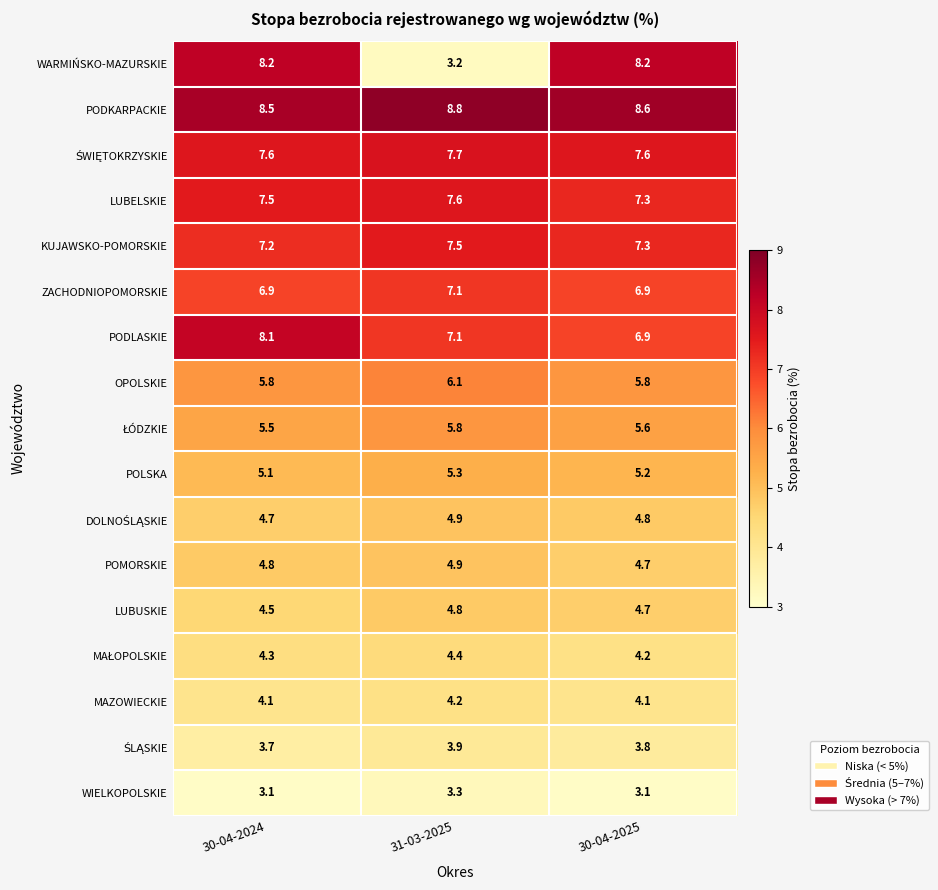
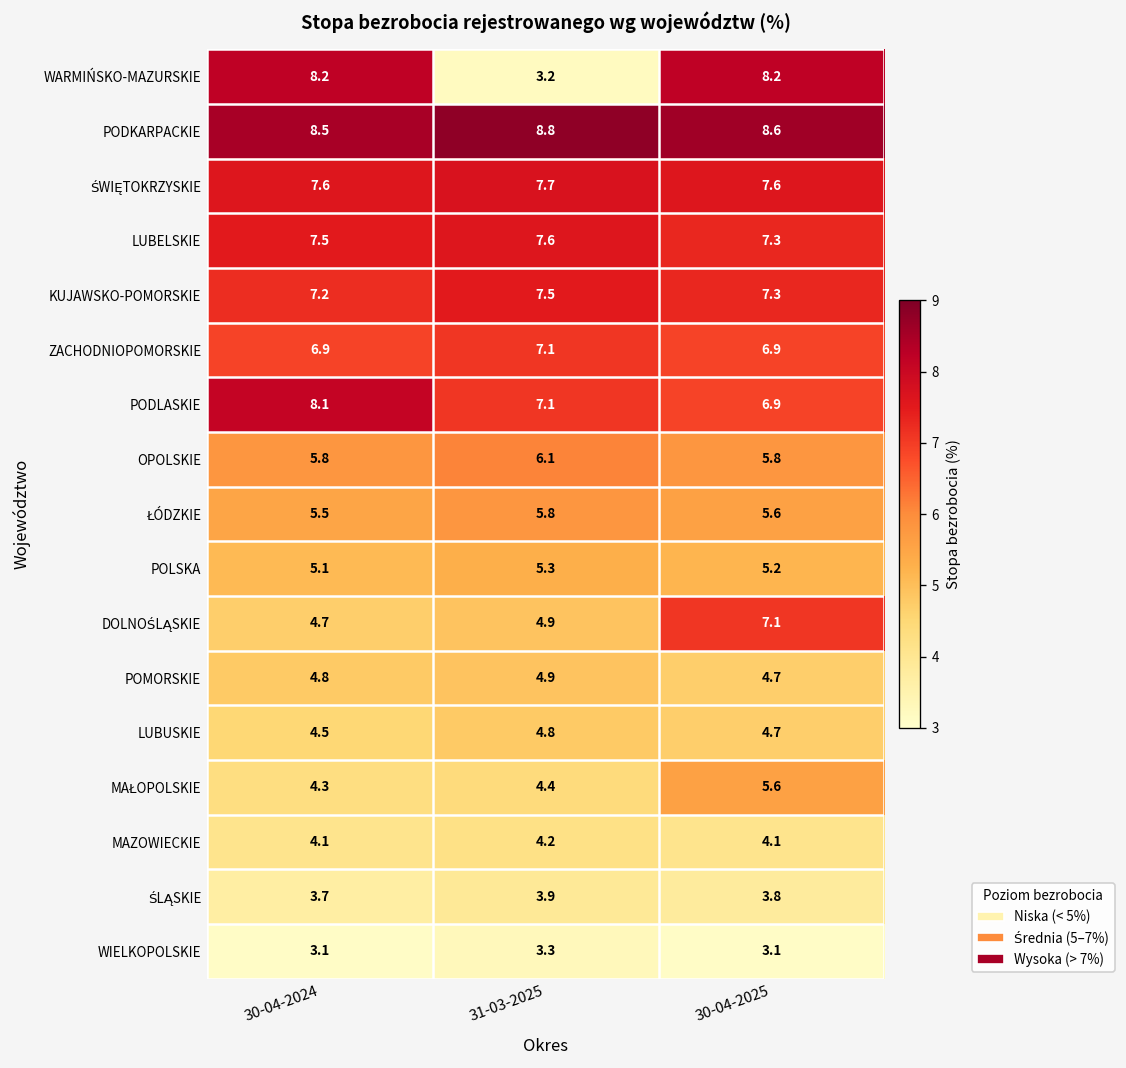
DOLNOŚLĄSKIE, 30-04-2025: 4.8 -> 7.1
MAŁOPOLSKIE, 30-04-2025: 4.2 -> 5.6
